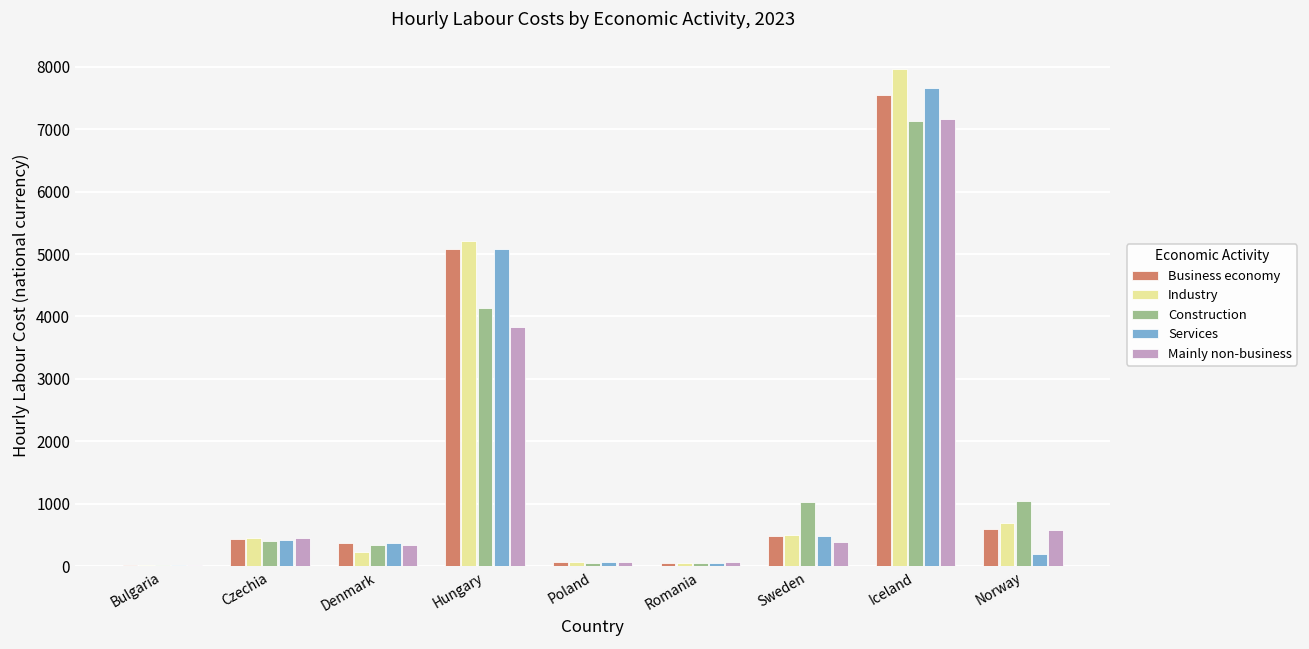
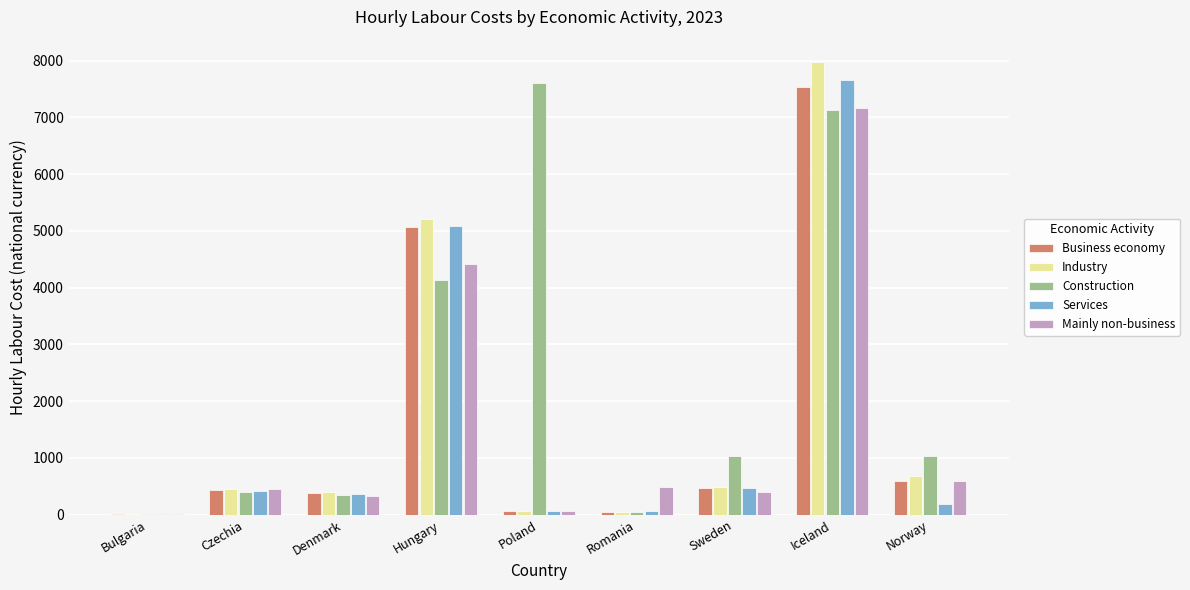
Industry, Denmark: 200 -> 400
Mainly non-business, Hungary: 3800 -> 4400
Construction, Poland: 100 -> 7600
Mainly non-business, Romania: 100 -> 500
